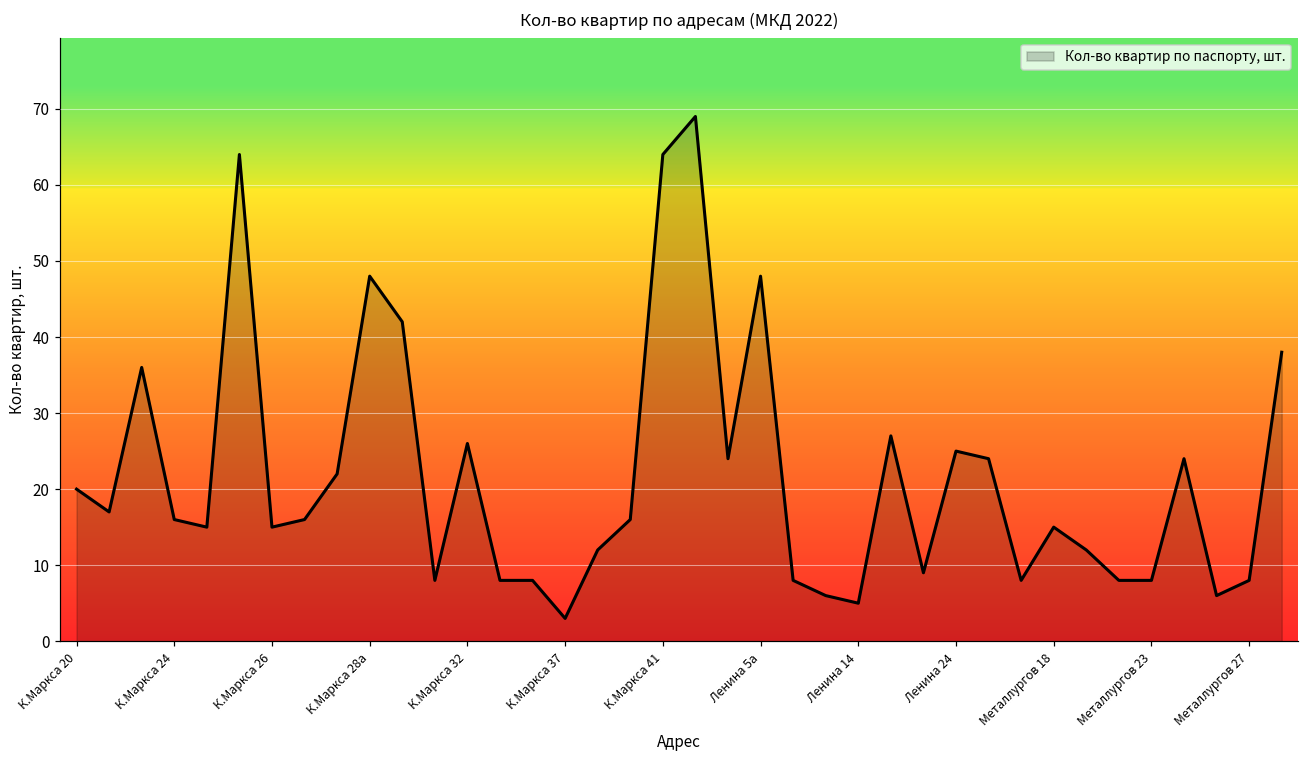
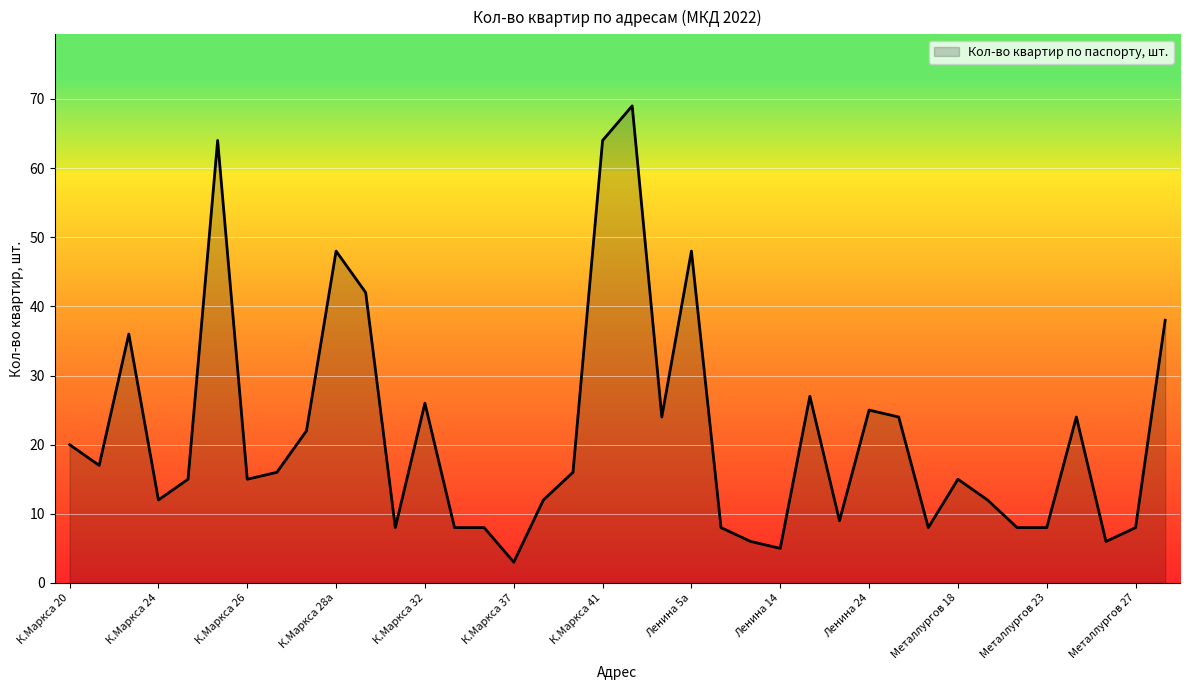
К.Маркса 24: 16 -> 12
